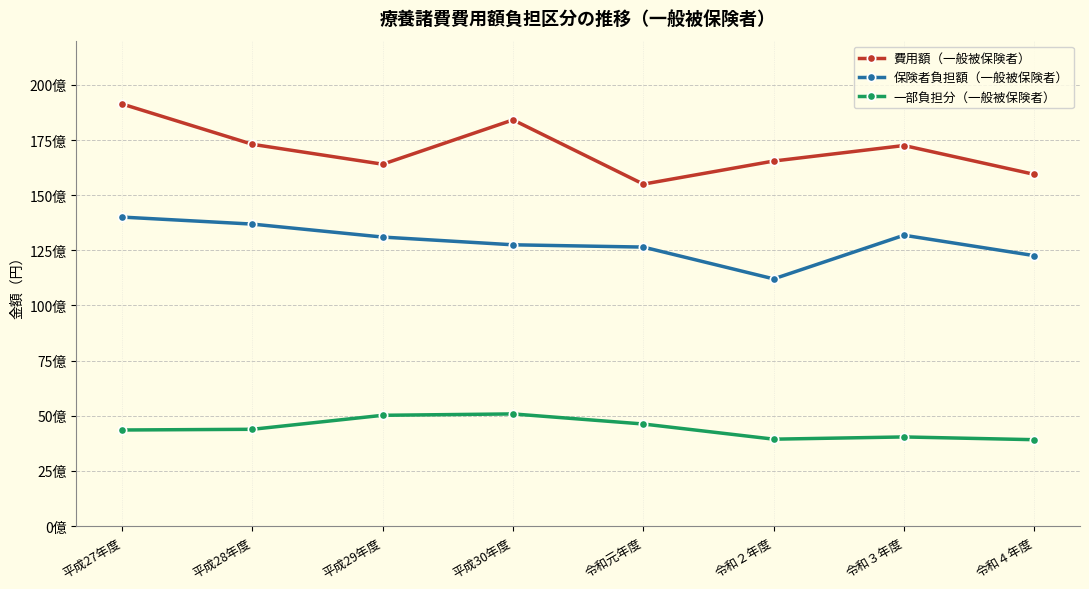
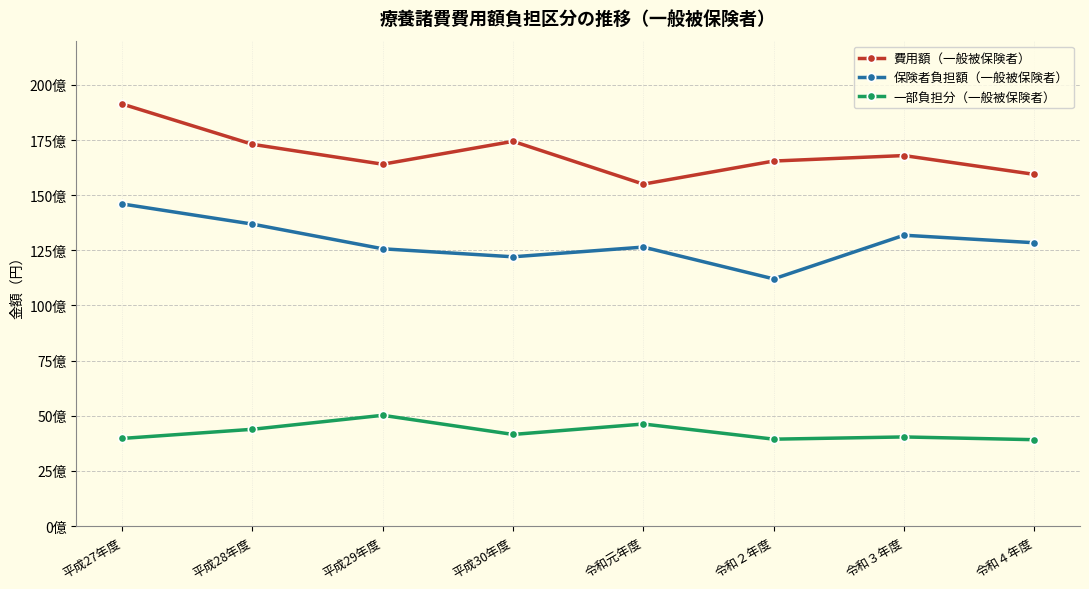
保険者負担額（一般被保険者）, 平成27年度: 140億 -> 146億
一部負担分（一般被保険者）, 平成27年度: 44億 -> 40億
保険者負担額（一般被保険者）, 平成29年度: 131億 -> 126億
費用額（一般被保険者）, 平成30年度: 184億 -> 174億
保険者負担額（一般被保険者）, 平成30年度: 127億 -> 122億
一部負担分（一般被保険者）, 平成30年度: 51億 -> 42億
費用額（一般被保険者）, 令和３年度: 172億 -> 168億
保険者負担額（一般被保険者）, 令和４年度: 123億 -> 128億
